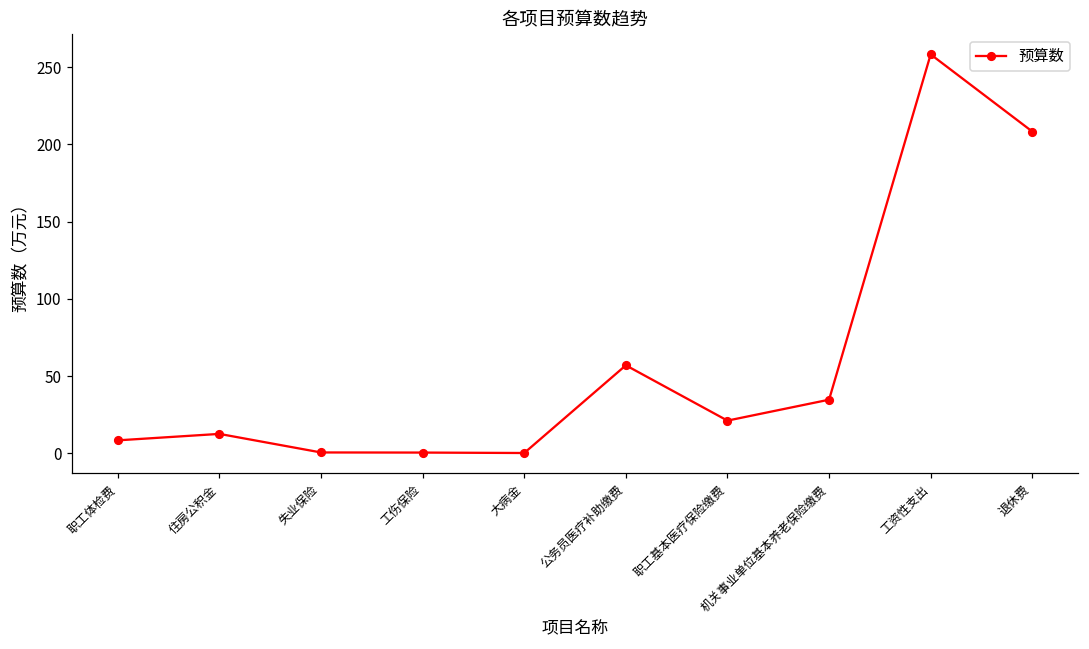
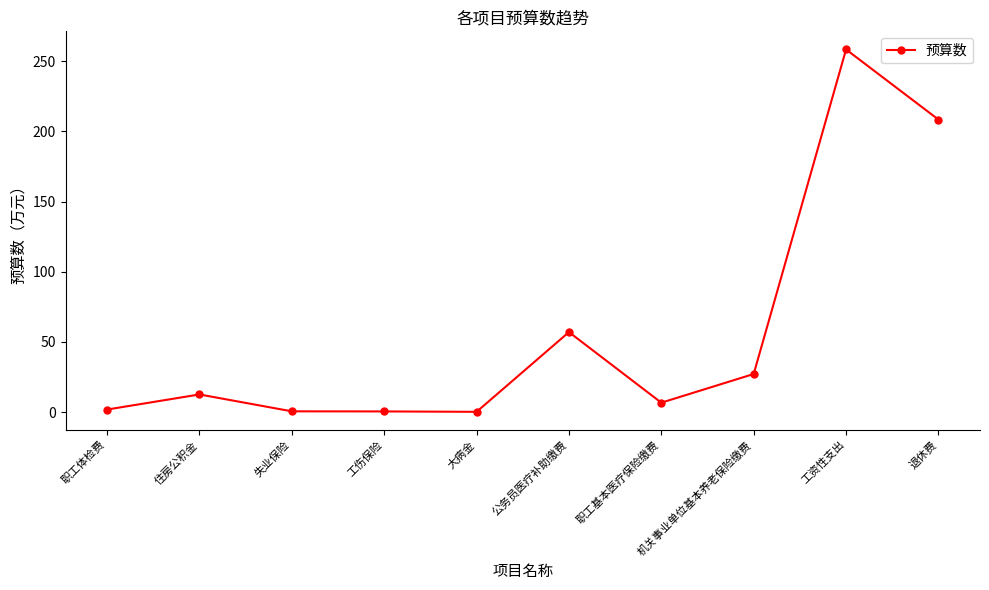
职工体检费: 8 -> 2
职工基本医疗保险缴费: 21 -> 7
机关事业单位基本养老保险缴费: 35 -> 27
